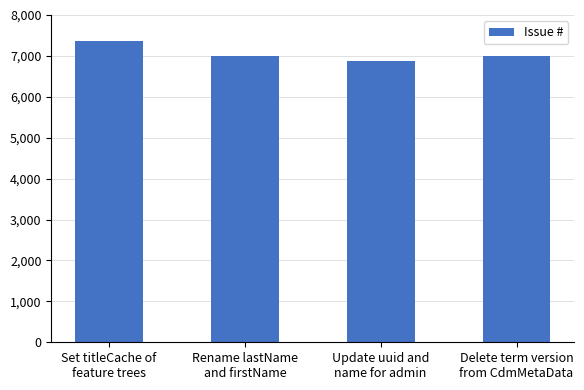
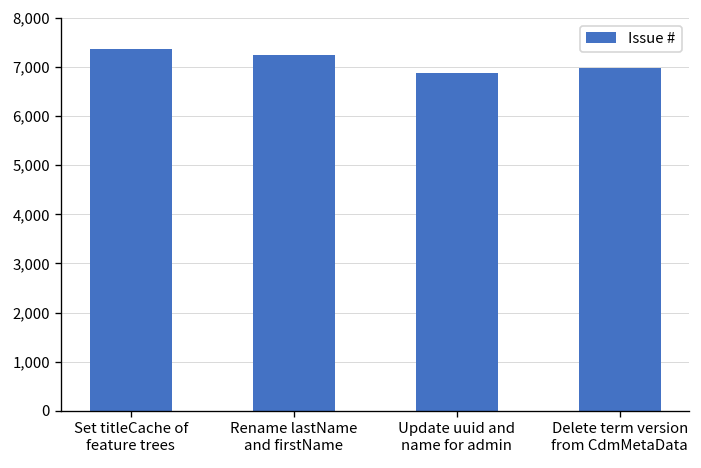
Rename lastName and firstName: 7,000 -> 7,200
